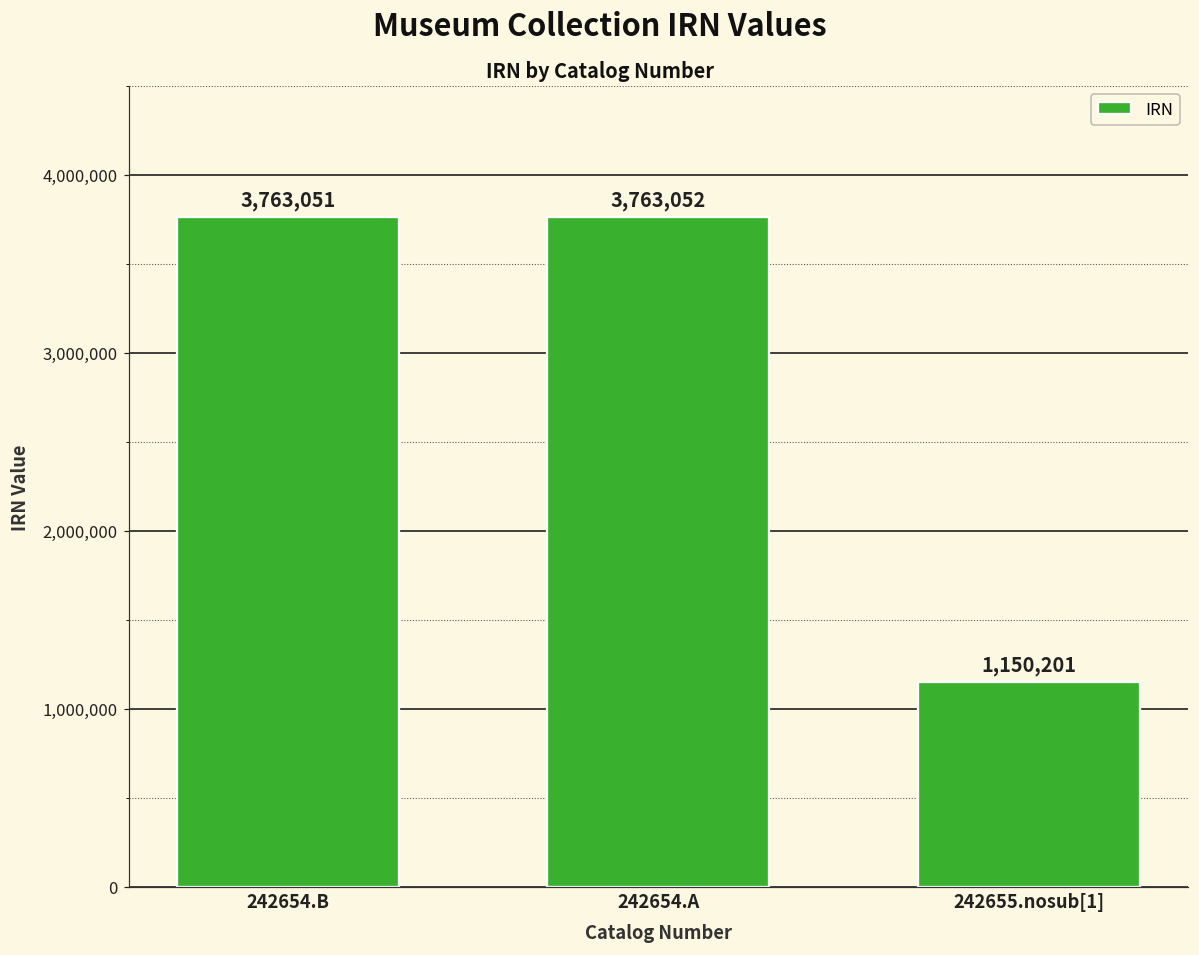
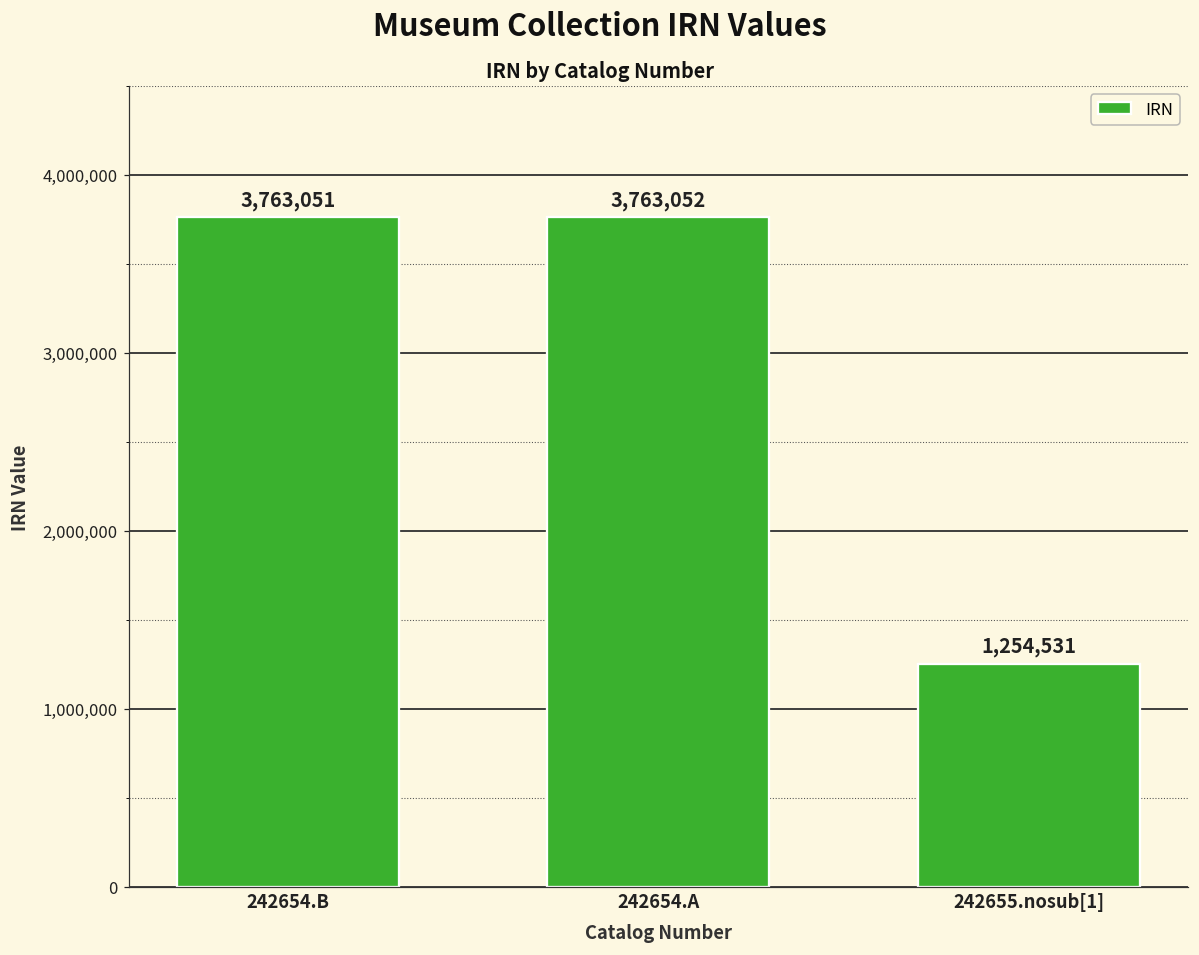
242655.nosub[1]: 1,150,201 -> 1,254,531
